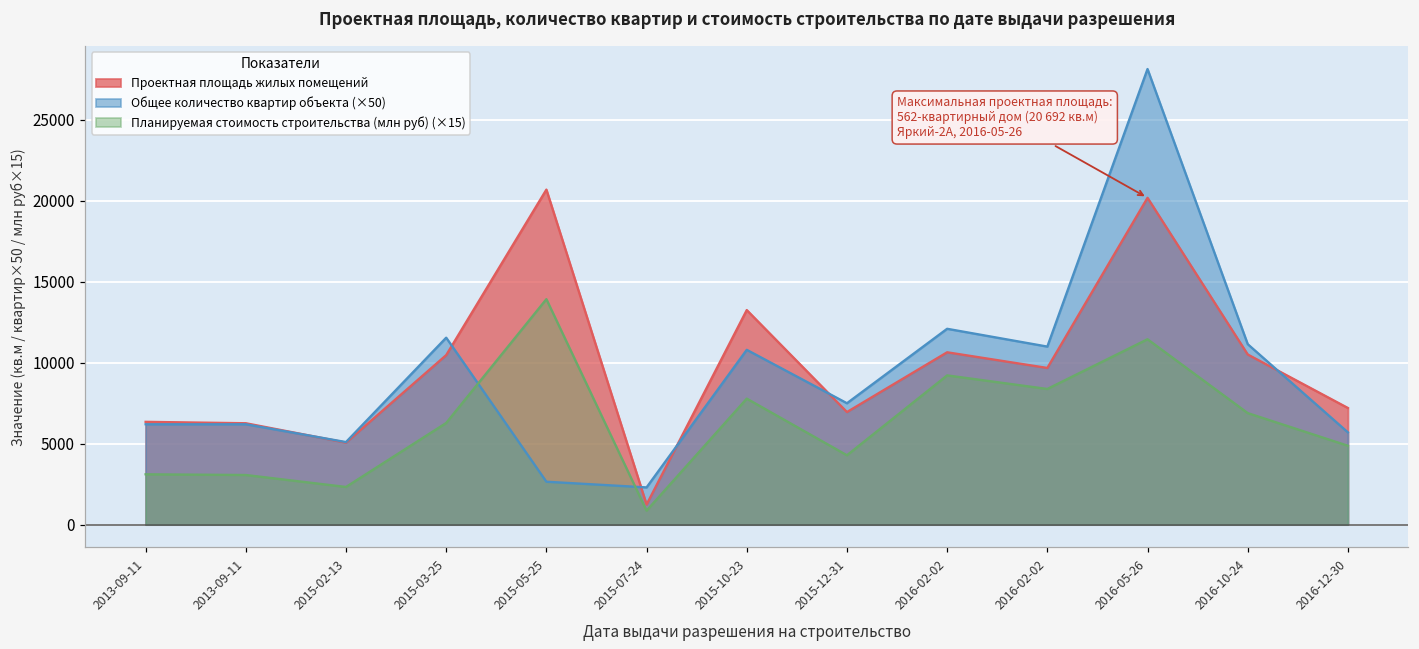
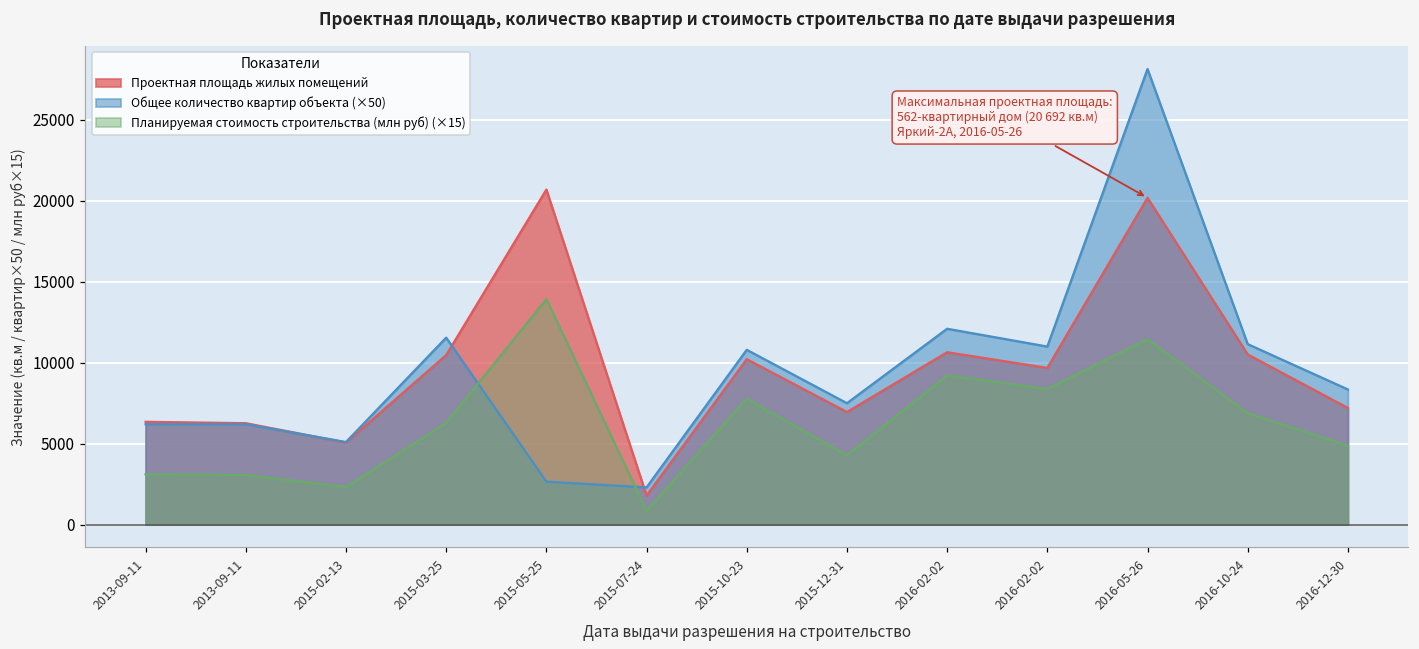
Проектная площадь жилых помещений, 2015-07-24: 1200 -> 1800
Проектная площадь жилых помещений, 2015-10-23: 13300 -> 10200
Общее количество квартир объекта (×50), 2016-12-30: 5700 -> 8400
